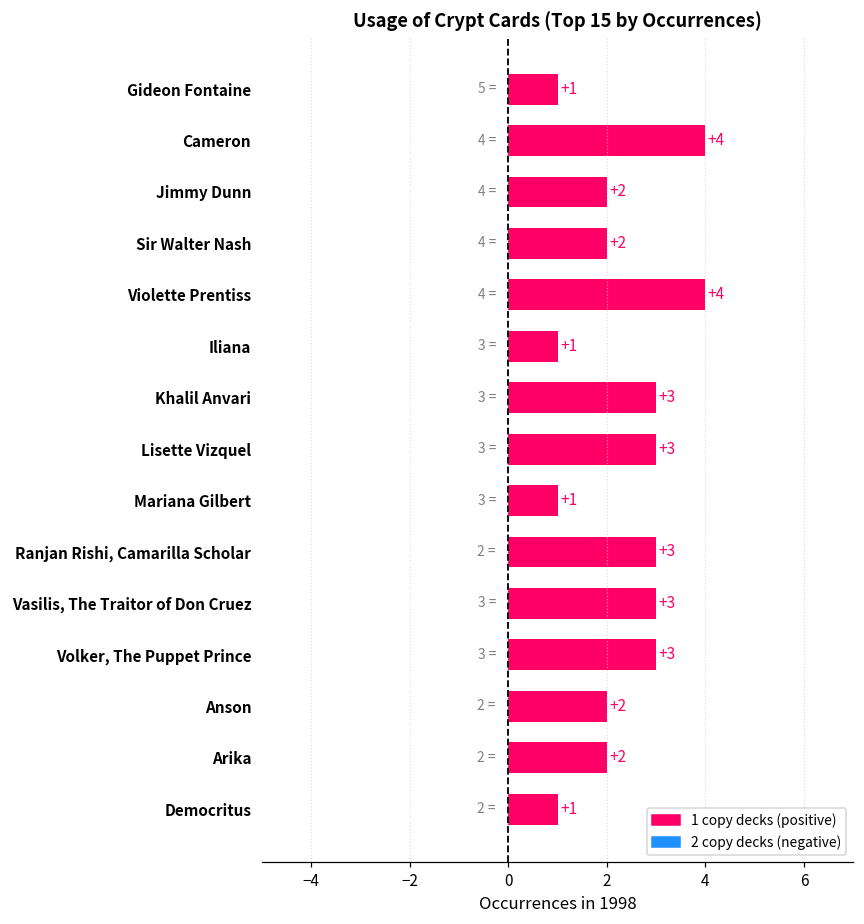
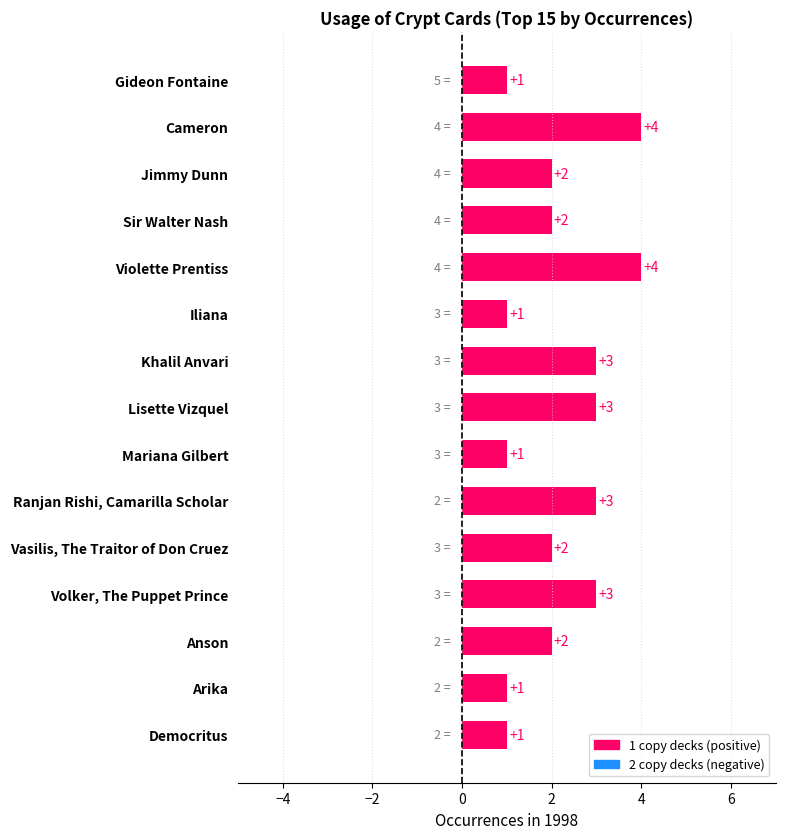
Vasilis, The Traitor of Don Cruez: +3 -> +2
Arika: +2 -> +1
